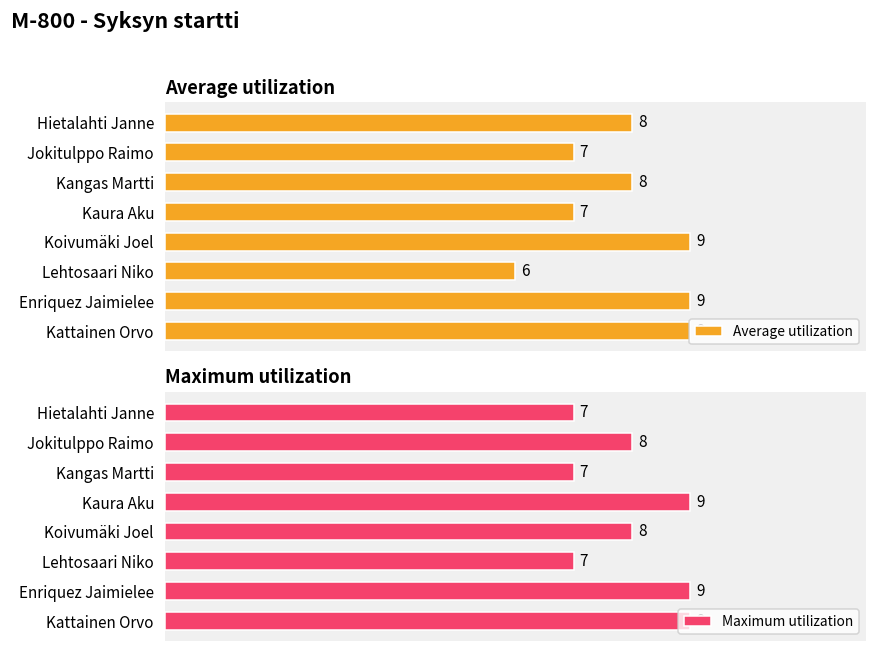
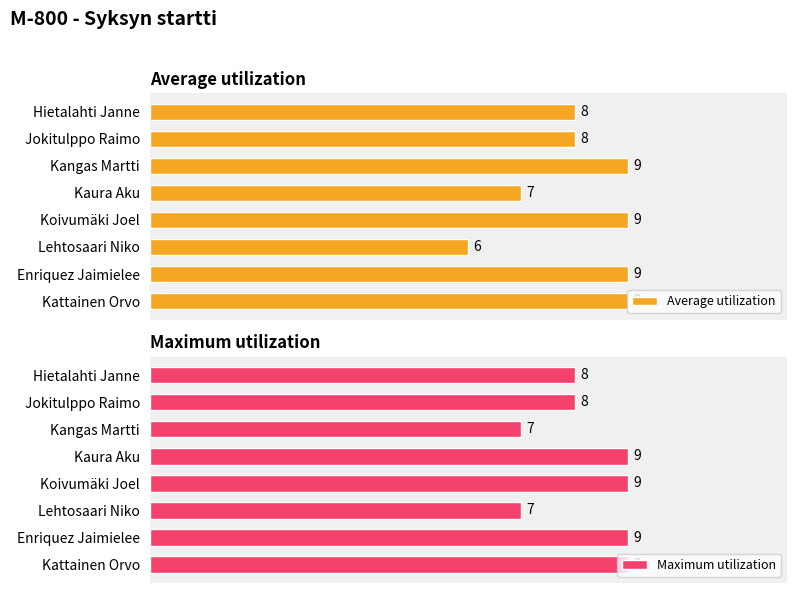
Average utilization, Jokitulppo Raimo: 7 -> 8
Average utilization, Kangas Martti: 8 -> 9
Maximum utilization, Hietalahti Janne: 7 -> 8
Maximum utilization, Koivumäki Joel: 8 -> 9
